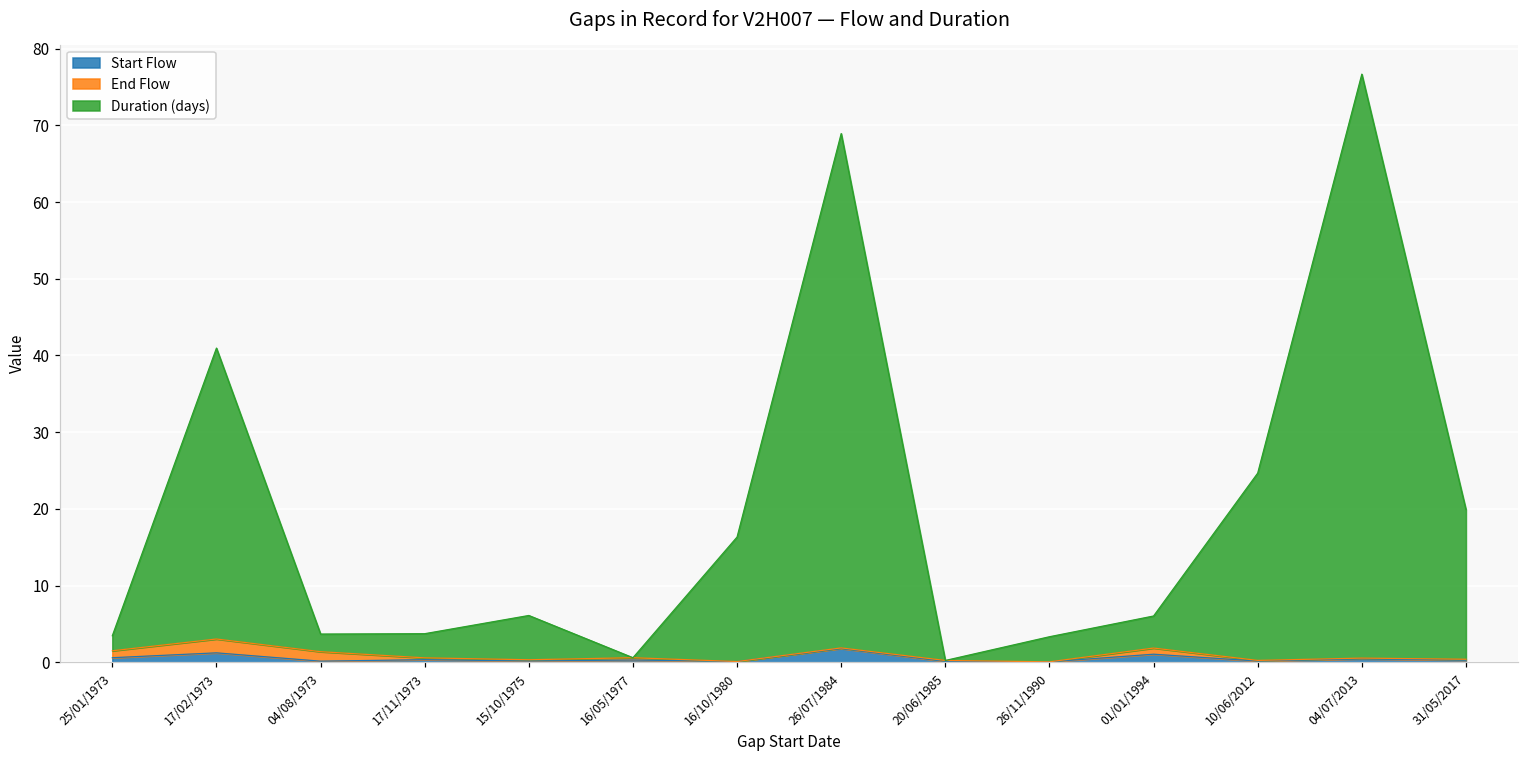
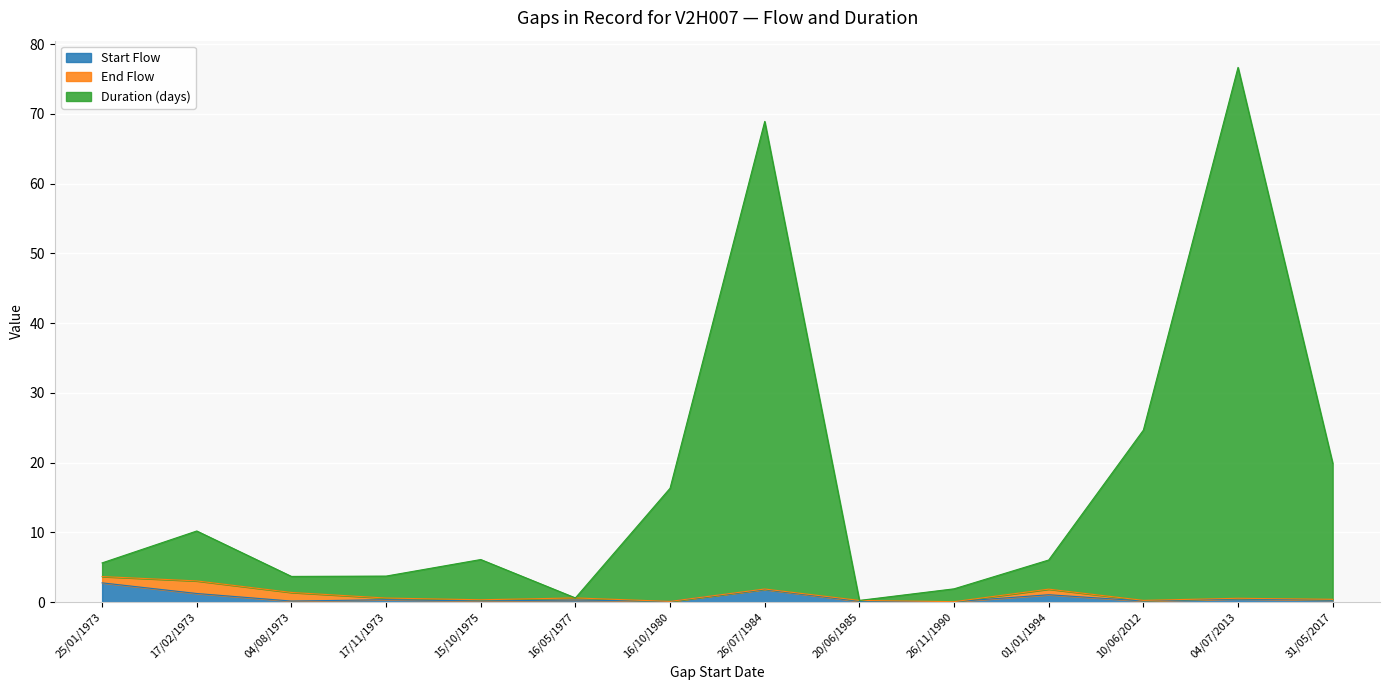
Start Flow, 25/01/1973: 1 -> 3
Duration (days), 17/02/1973: 38 -> 7
Duration (days), 26/11/1990: 3 -> 2
